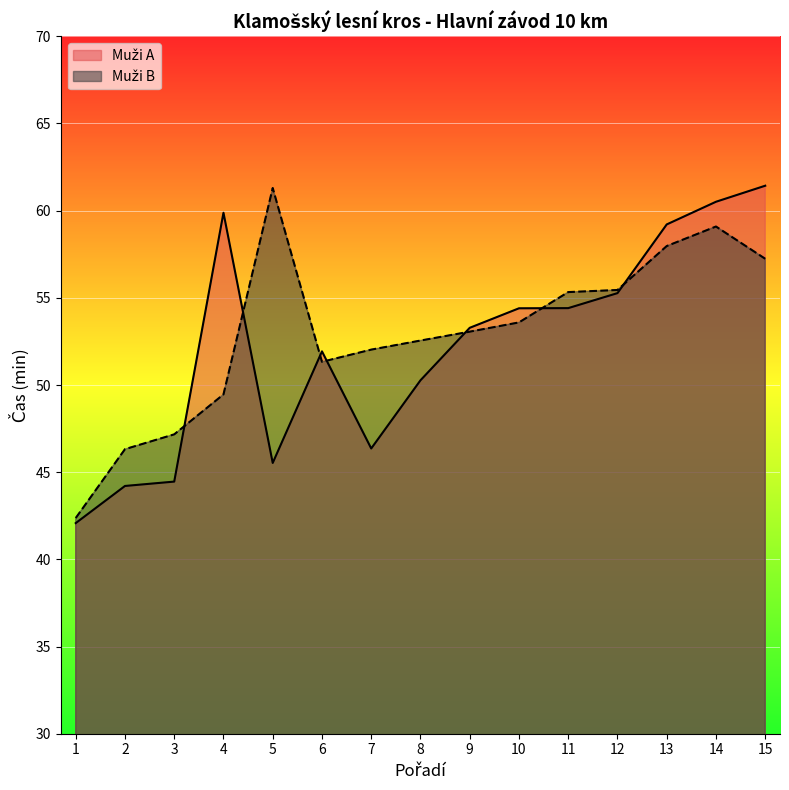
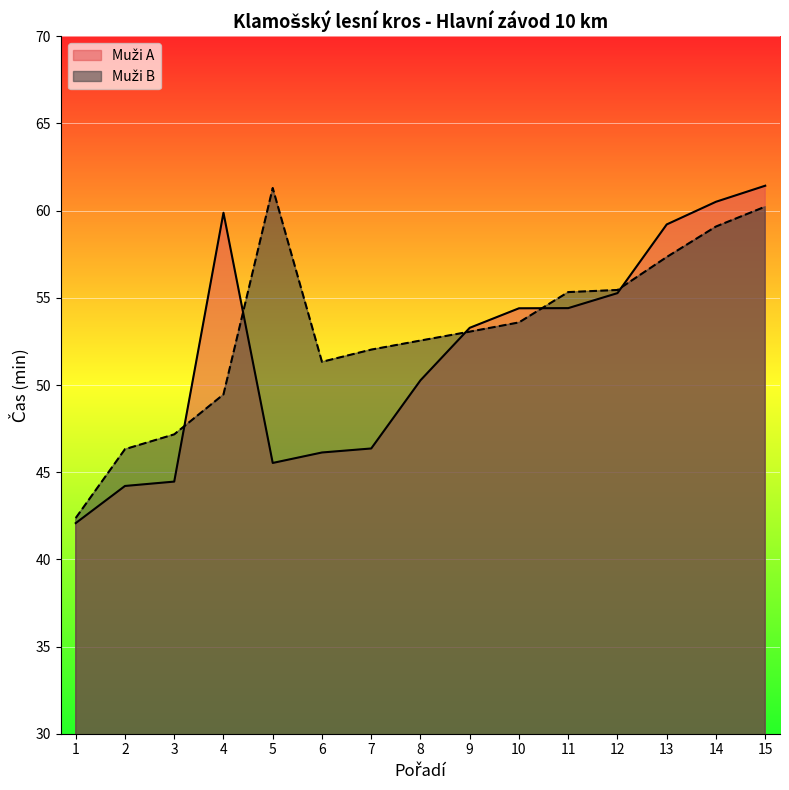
Muži A, 6: 51.9 -> 46.1
Muži B, 13: 58.0 -> 57.3
Muži B, 15: 57.2 -> 60.2
